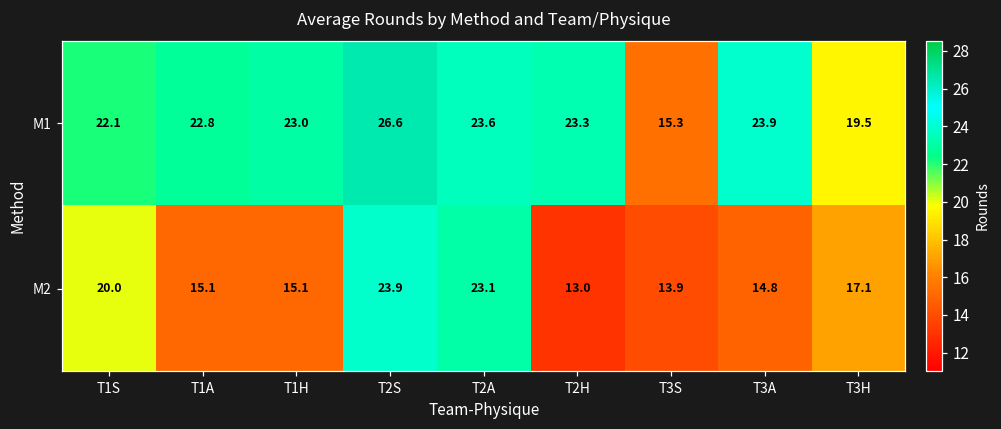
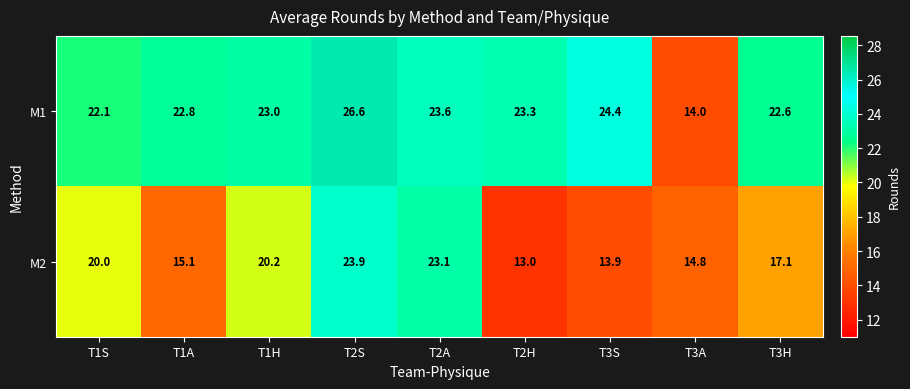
M1, T3S: 15.3 -> 24.4
M1, T3A: 23.9 -> 14.0
M1, T3H: 19.5 -> 22.6
M2, T1H: 15.1 -> 20.2
